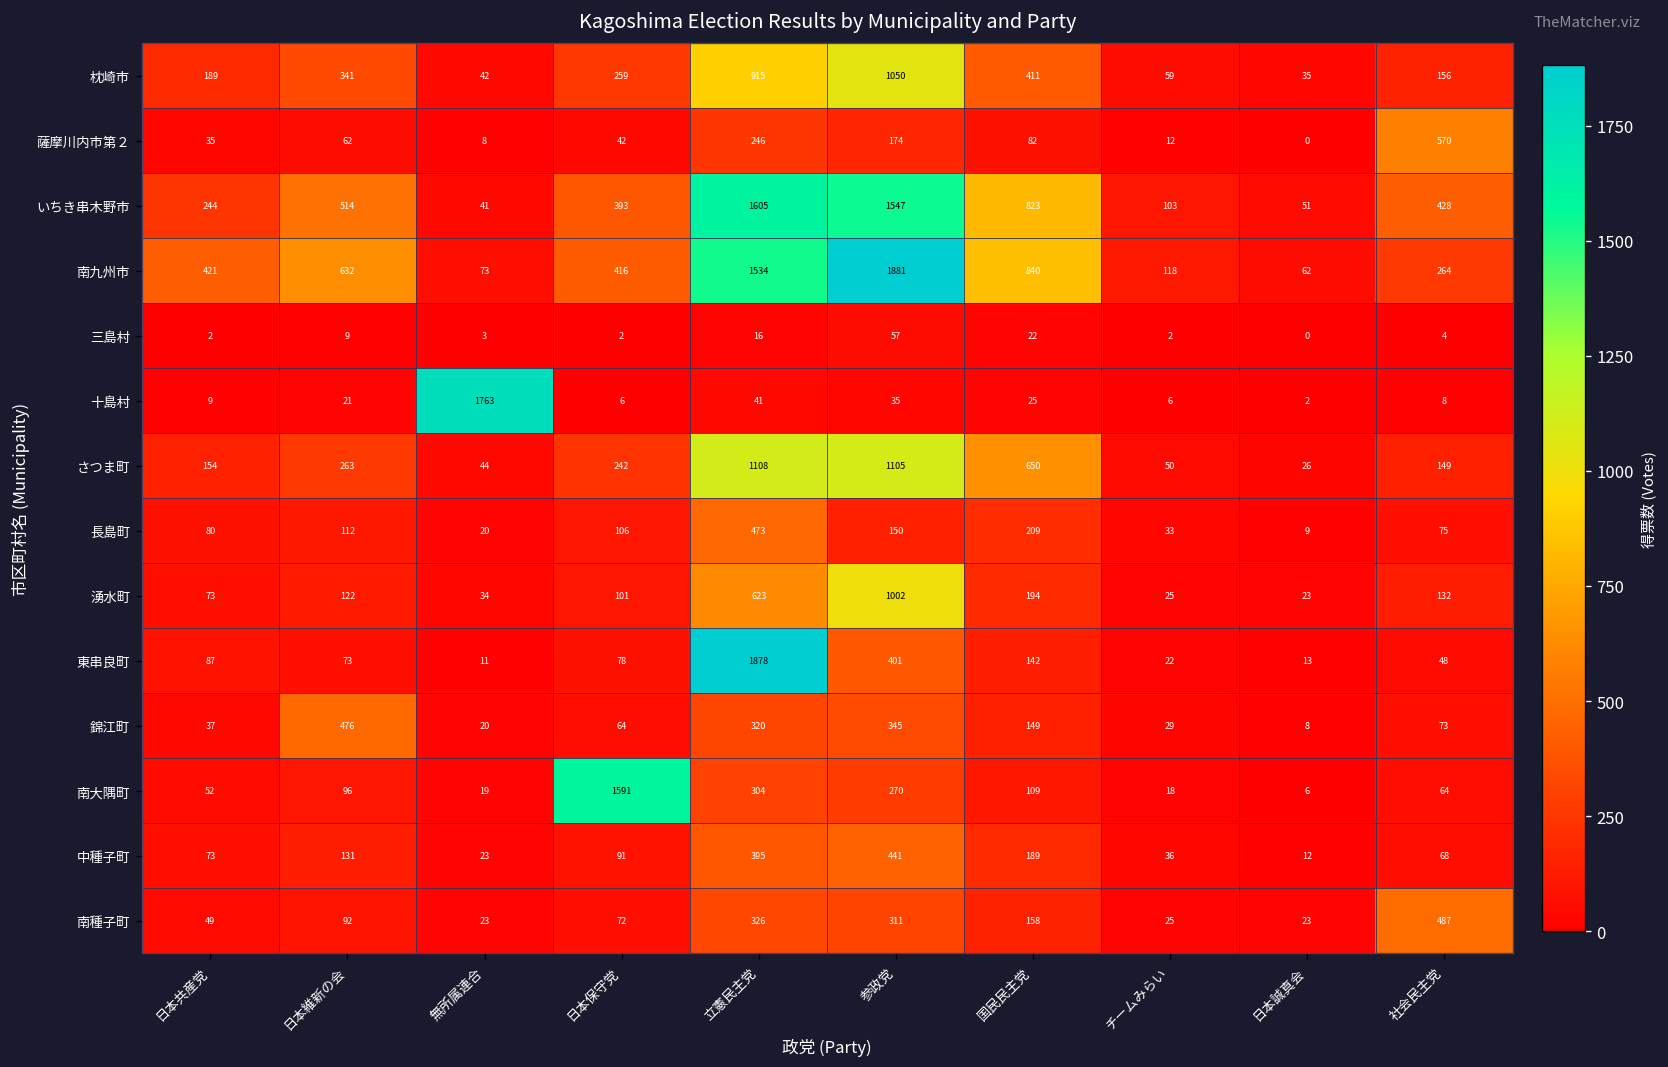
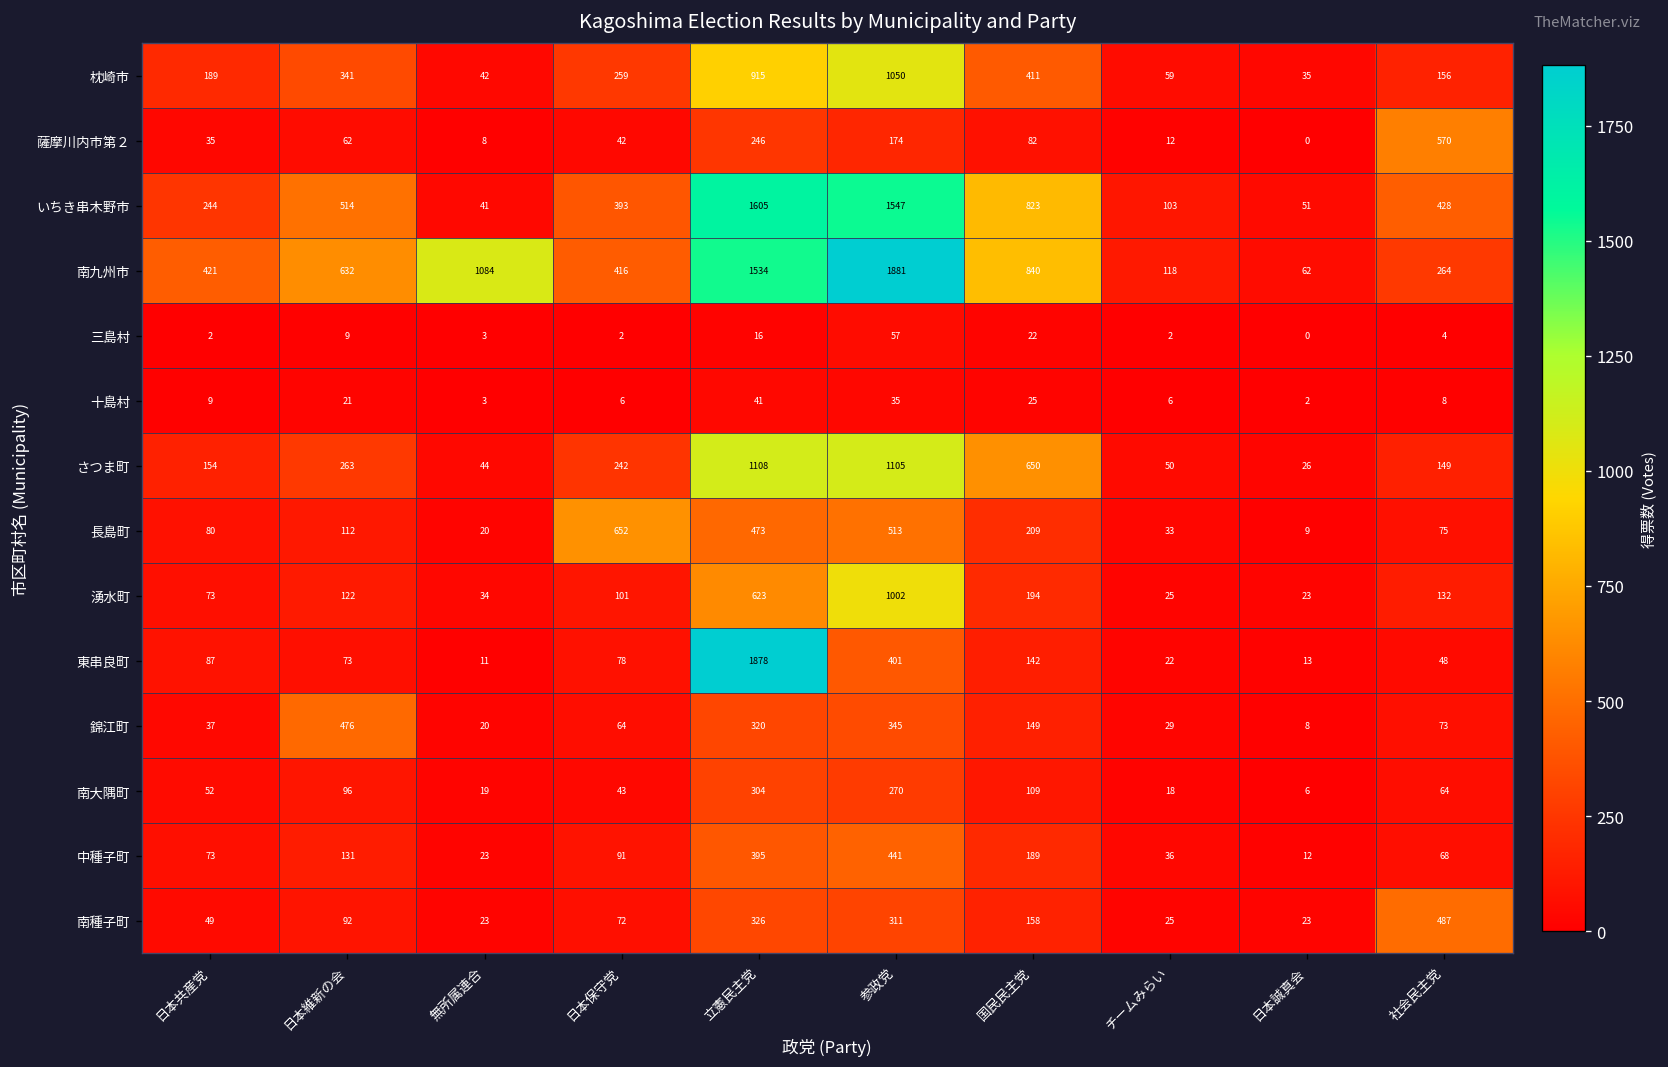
南九州市, 無所属連合: 73 -> 1084
十島村, 無所属連合: 1763 -> 3
長島町, 日本保守党: 106 -> 652
長島町, 参政党: 150 -> 513
南大隅町, 日本保守党: 1591 -> 43
